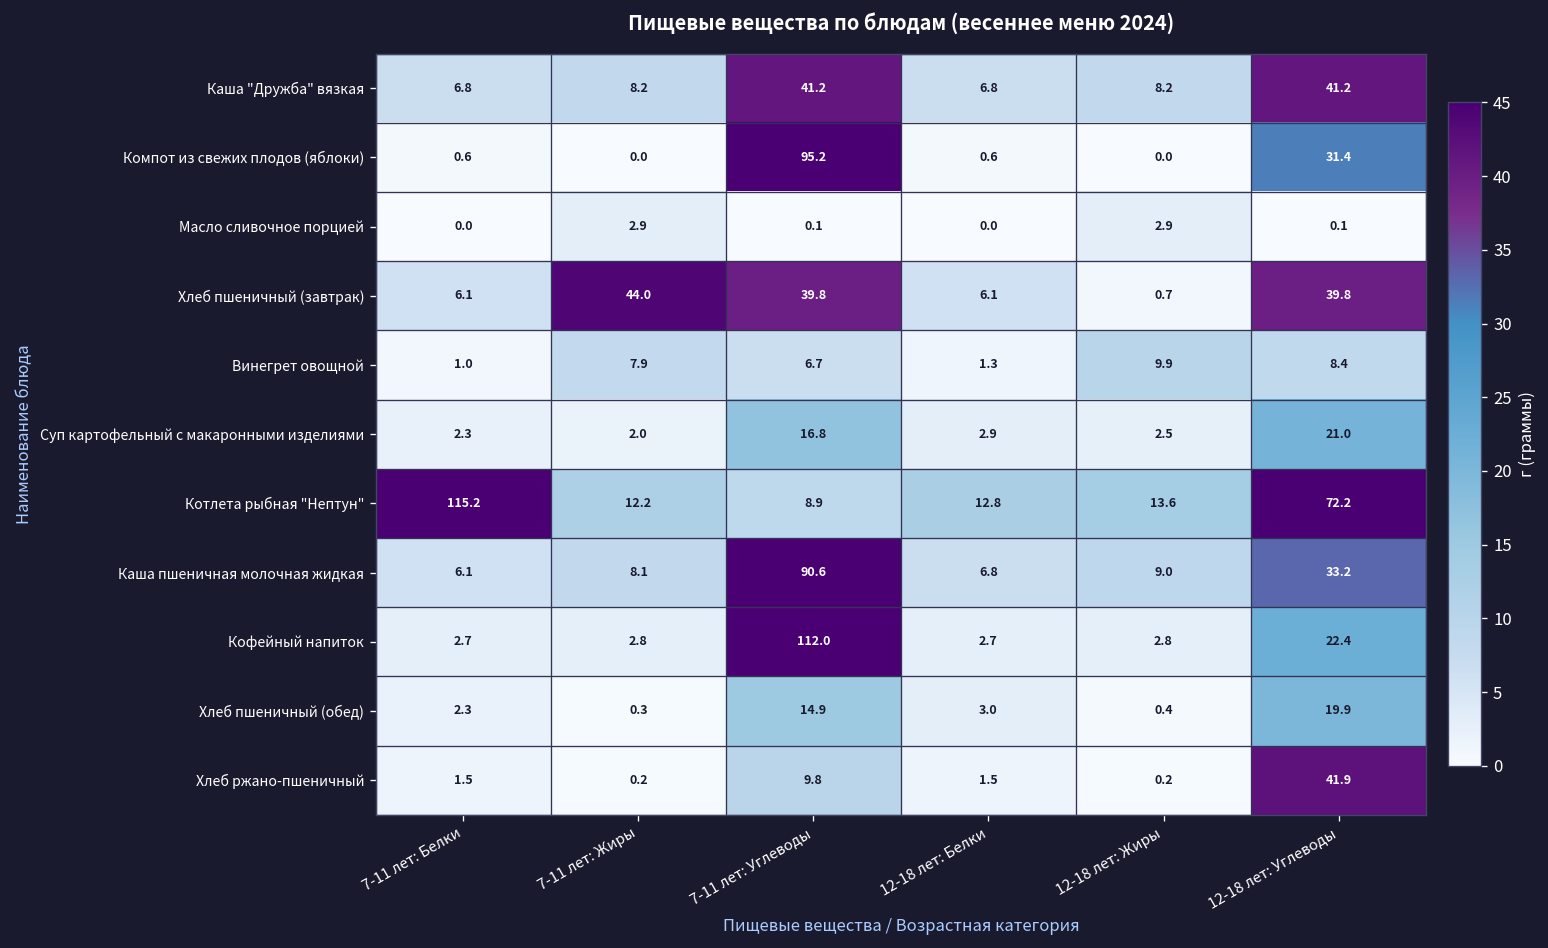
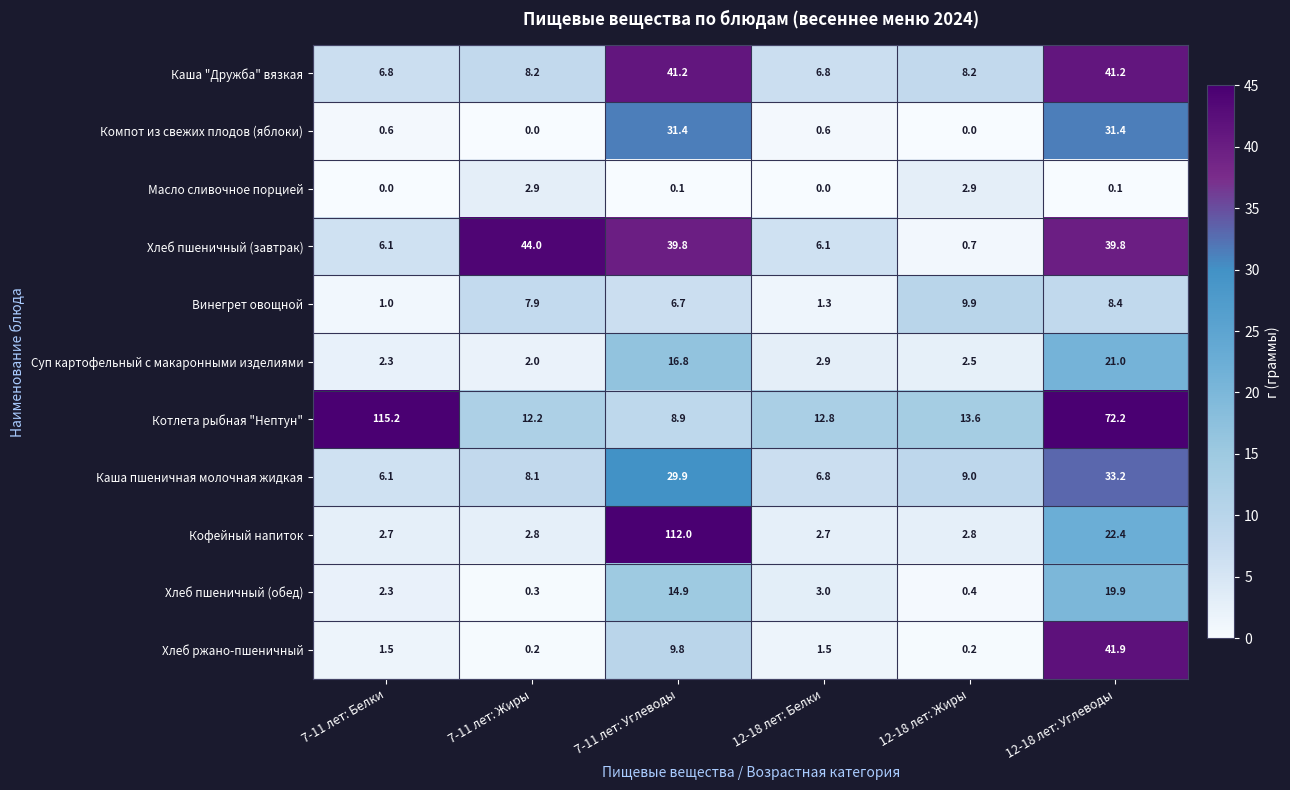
Компот из свежих плодов (яблоки), 7-11 лет: Углеводы: 95.2 -> 31.4
Каша пшеничная молочная жидкая, 7-11 лет: Углеводы: 90.6 -> 29.9
